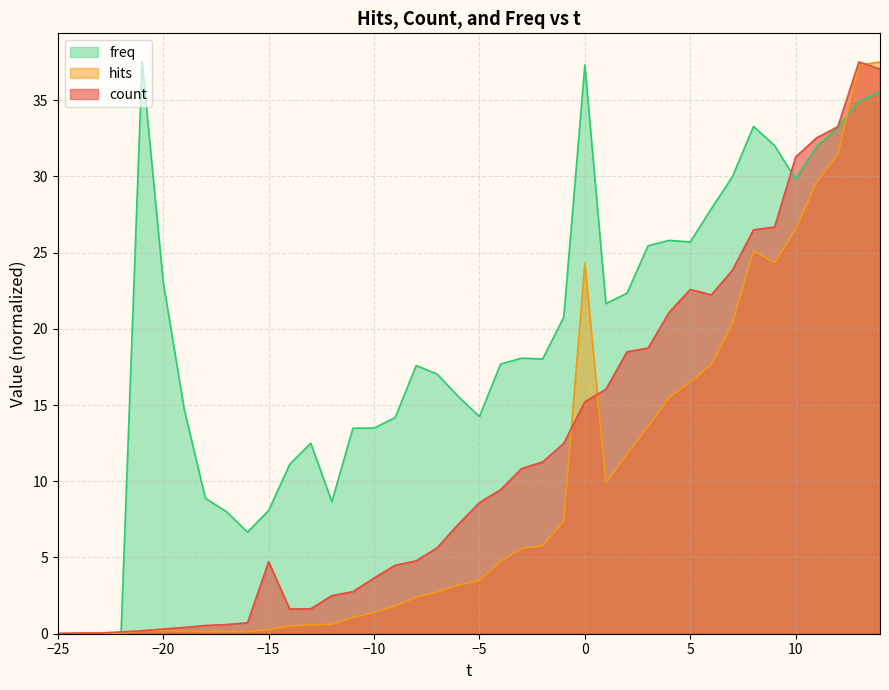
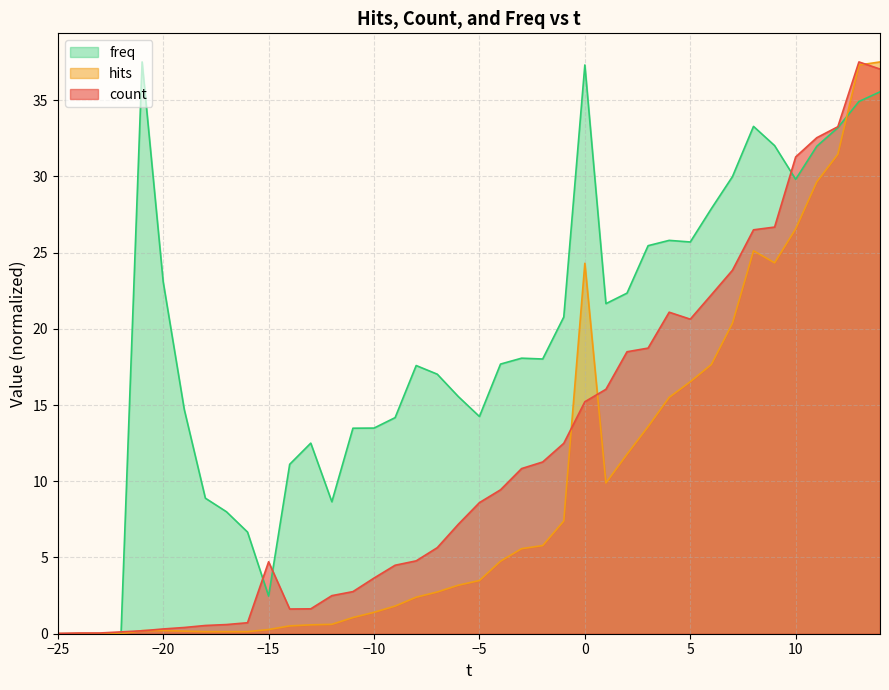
freq, −15: 8.1 -> 2.5
count, 5: 22.6 -> 20.6
